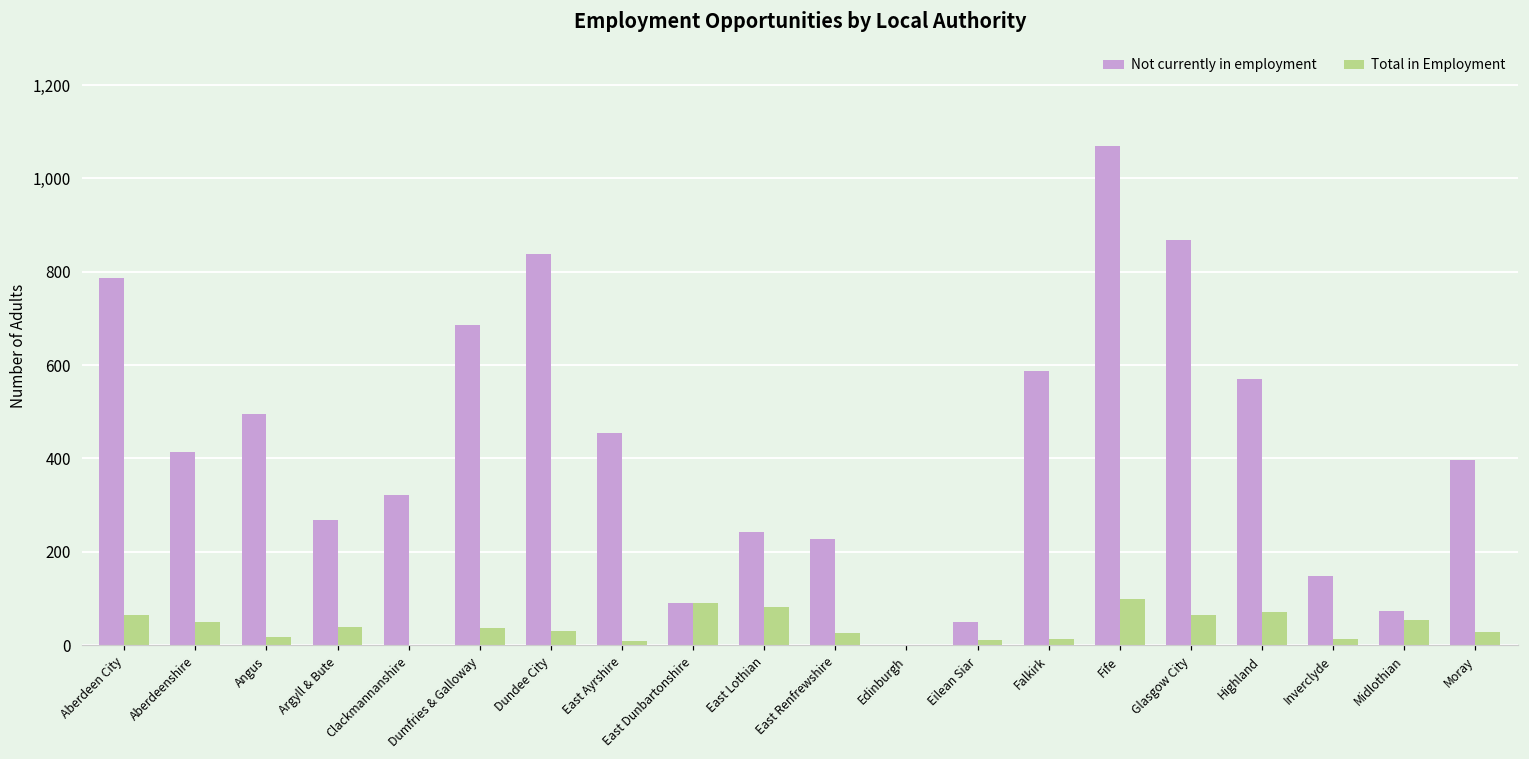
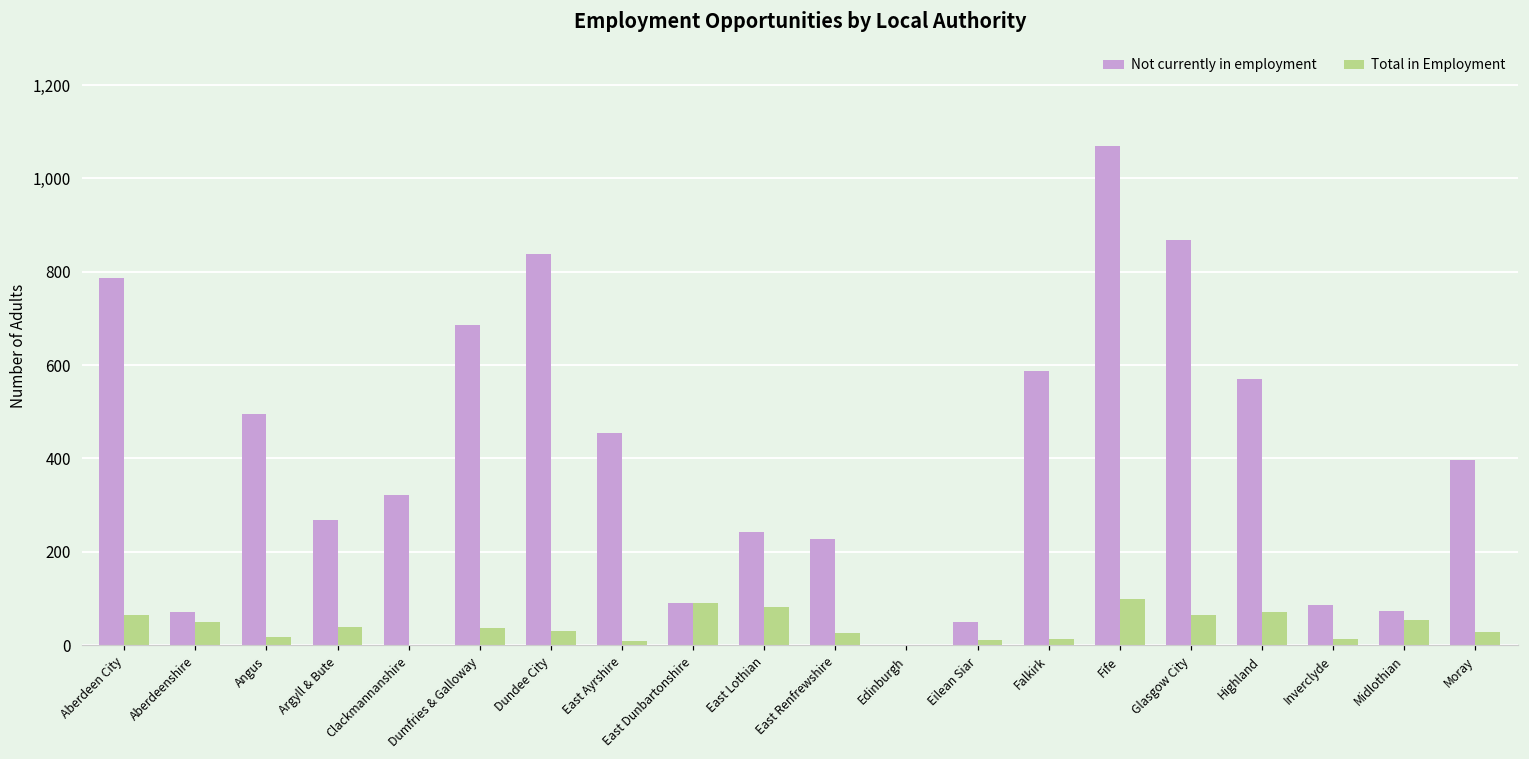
Not currently in employment, Aberdeenshire: 410 -> 70
Not currently in employment, Inverclyde: 150 -> 90
